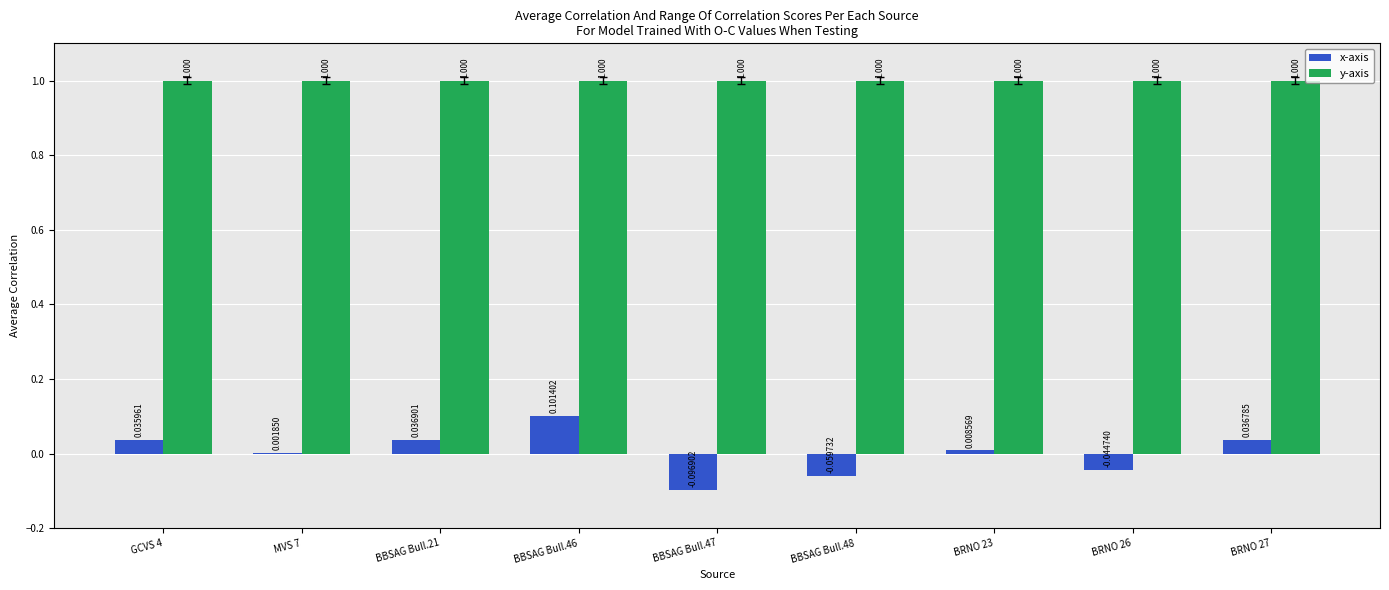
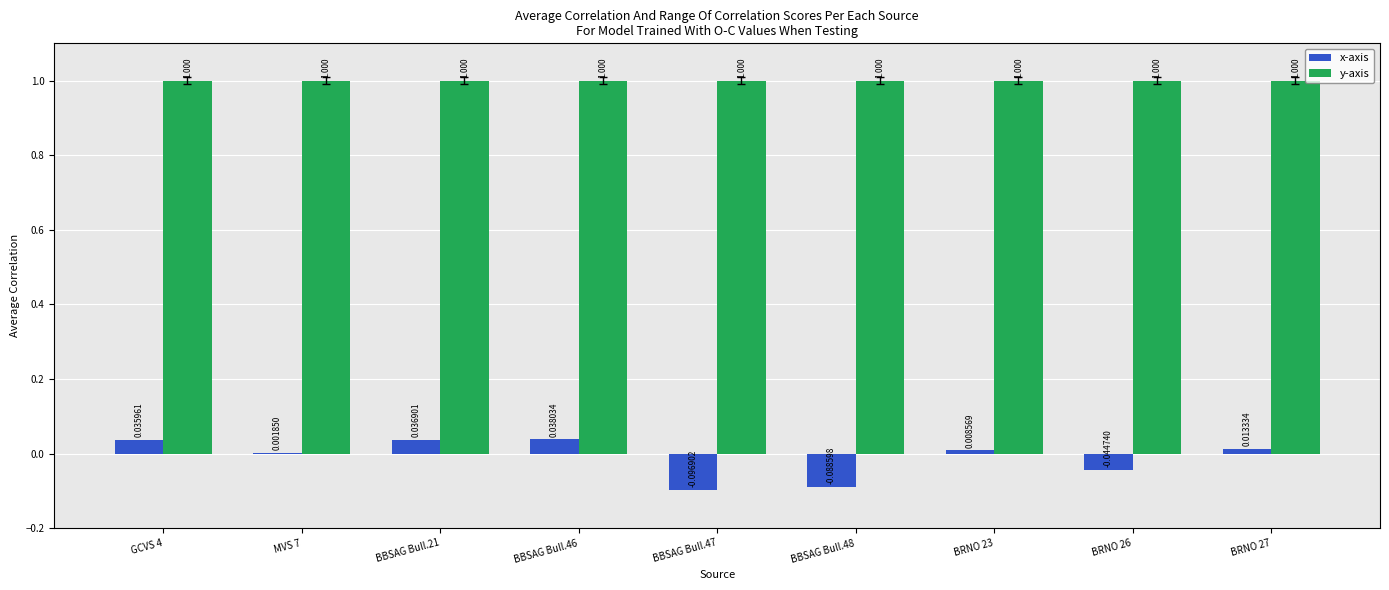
x-axis, BBSAG Bull.46: 0.101402 -> 0.038034
x-axis, BBSAG Bull.48: -0.059732 -> -0.088598
x-axis, BRNO 27: 0.036785 -> 0.013334
